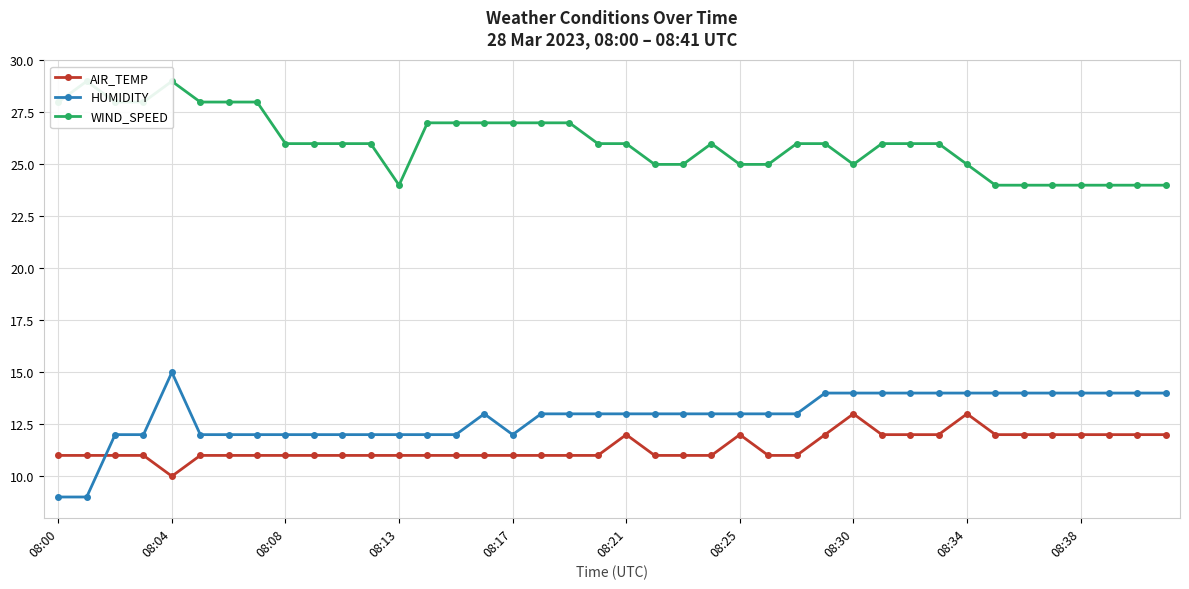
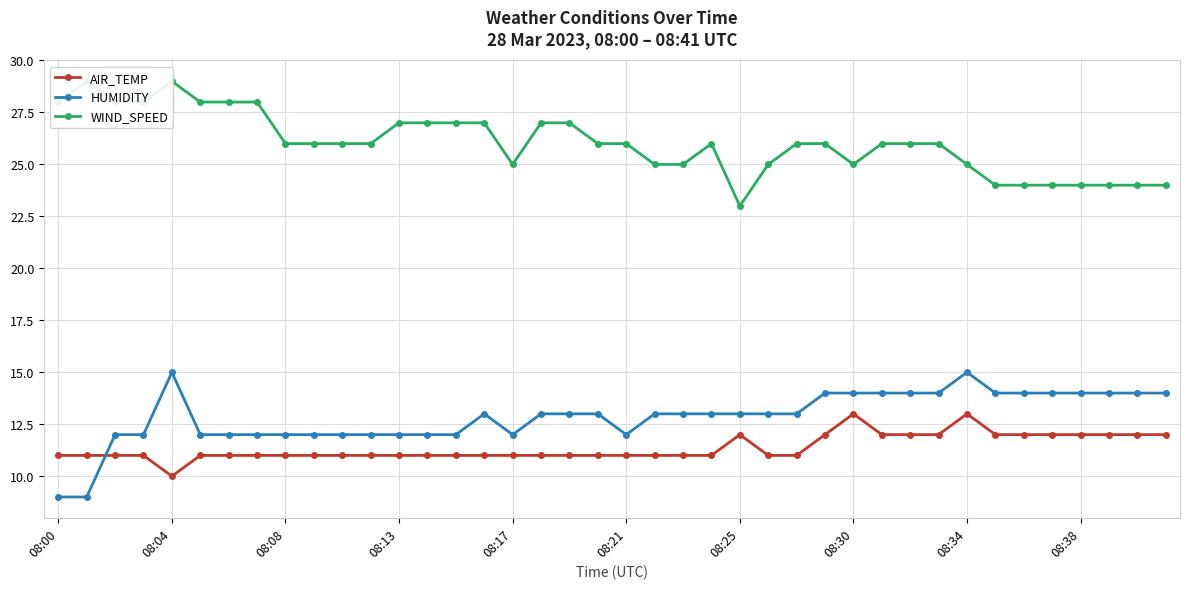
WIND_SPEED, 08:13: 24 -> 27
WIND_SPEED, 08:17: 27 -> 25
AIR_TEMP, 08:21: 12 -> 11
HUMIDITY, 08:21: 13 -> 12
WIND_SPEED, 08:25: 25 -> 23
HUMIDITY, 08:34: 14 -> 15
